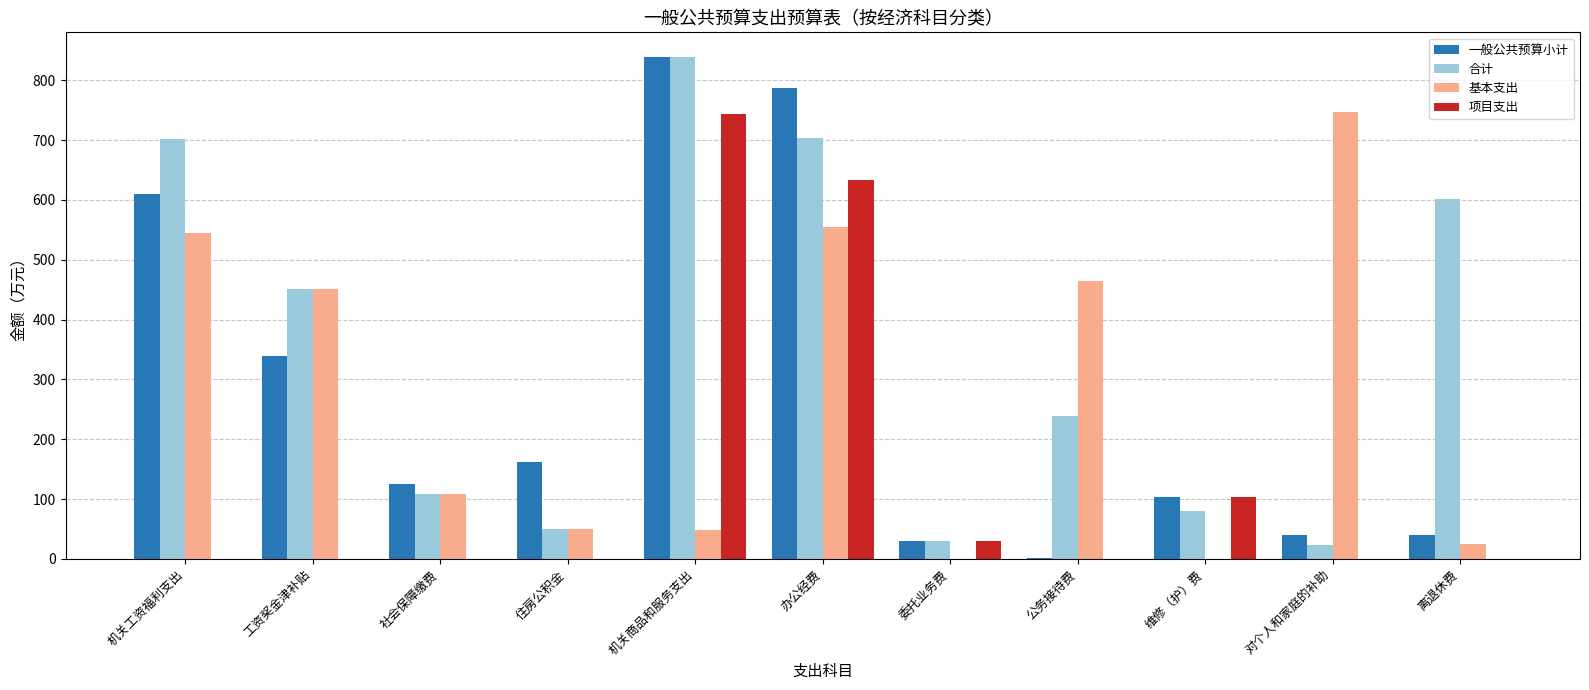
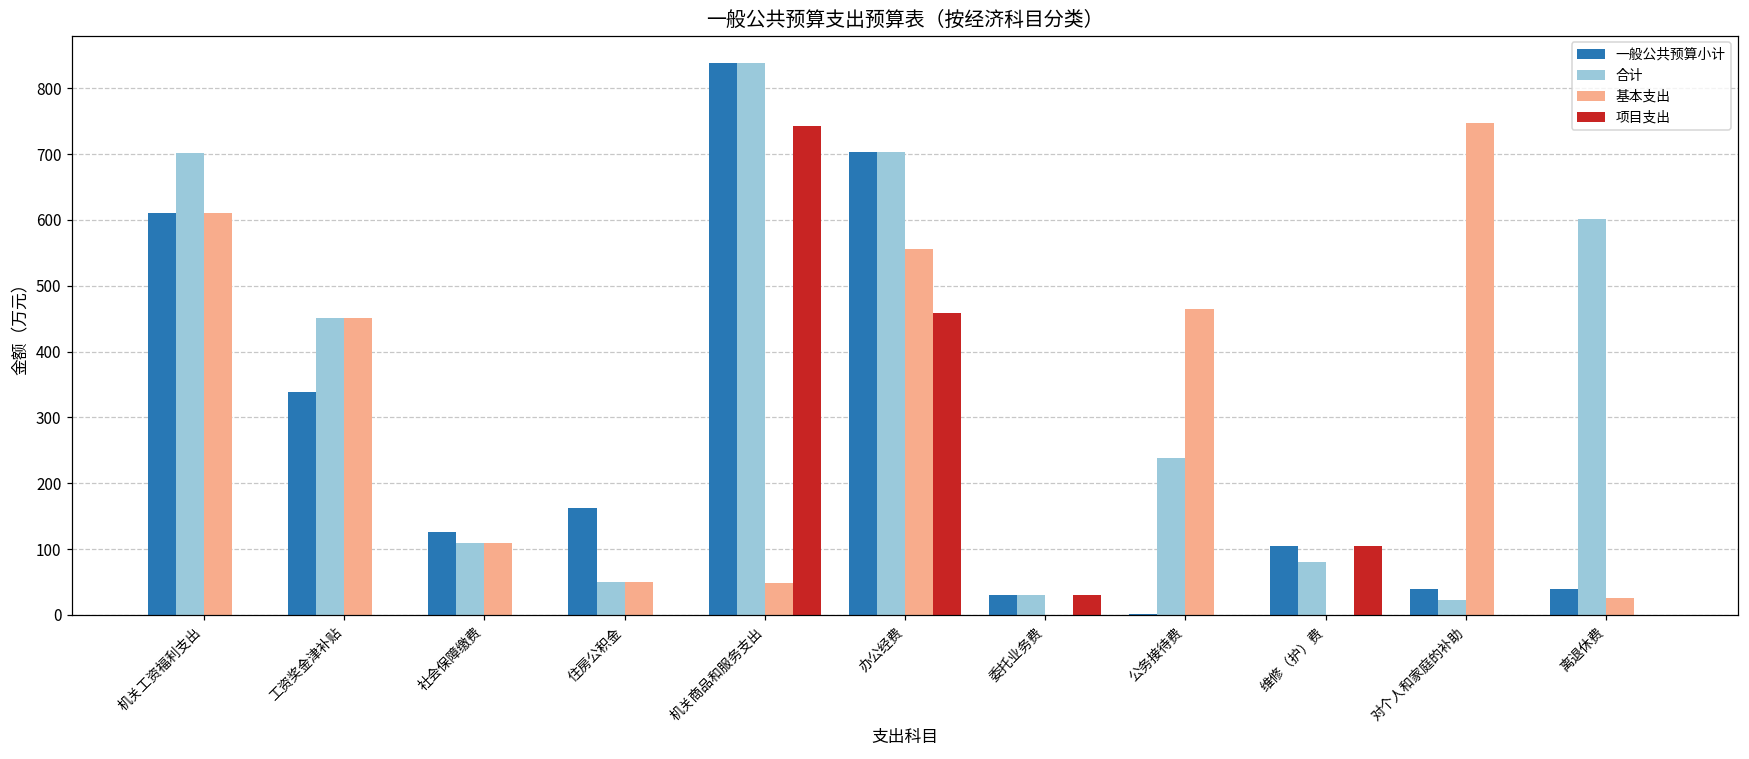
基本支出, 机关工资福利支出: 540 -> 610
一般公共预算小计, 办公经费: 790 -> 700
项目支出, 办公经费: 630 -> 460
